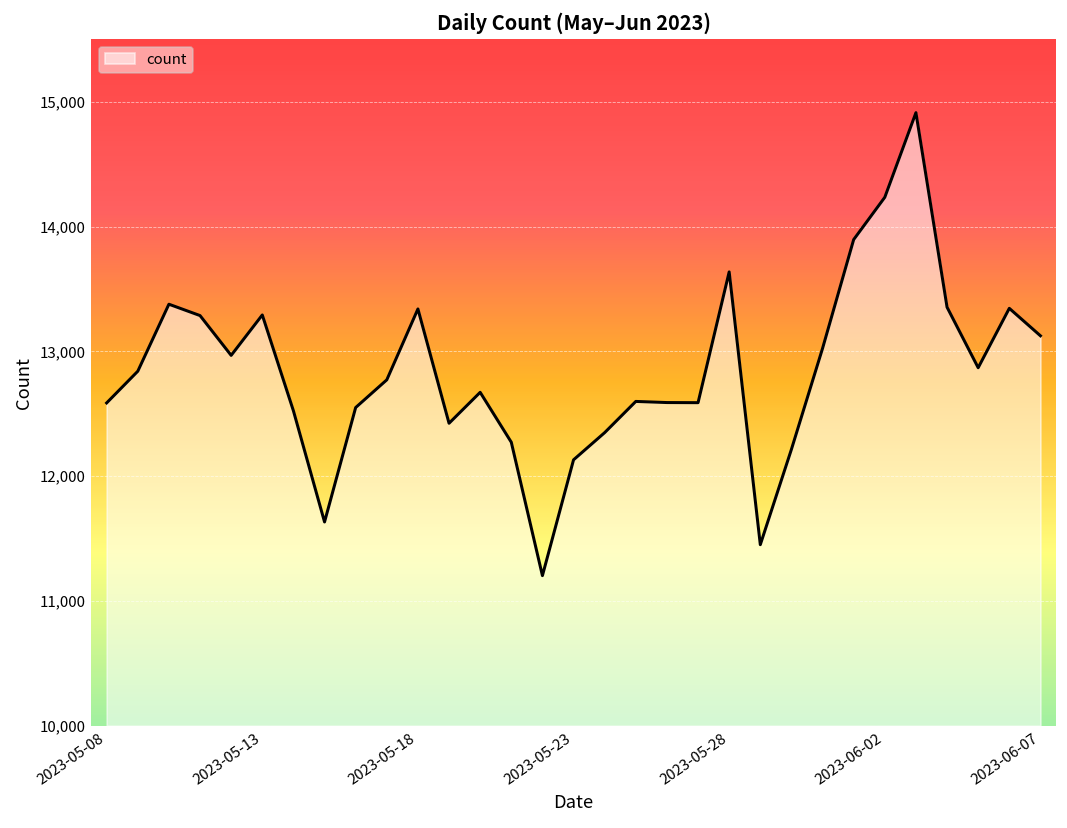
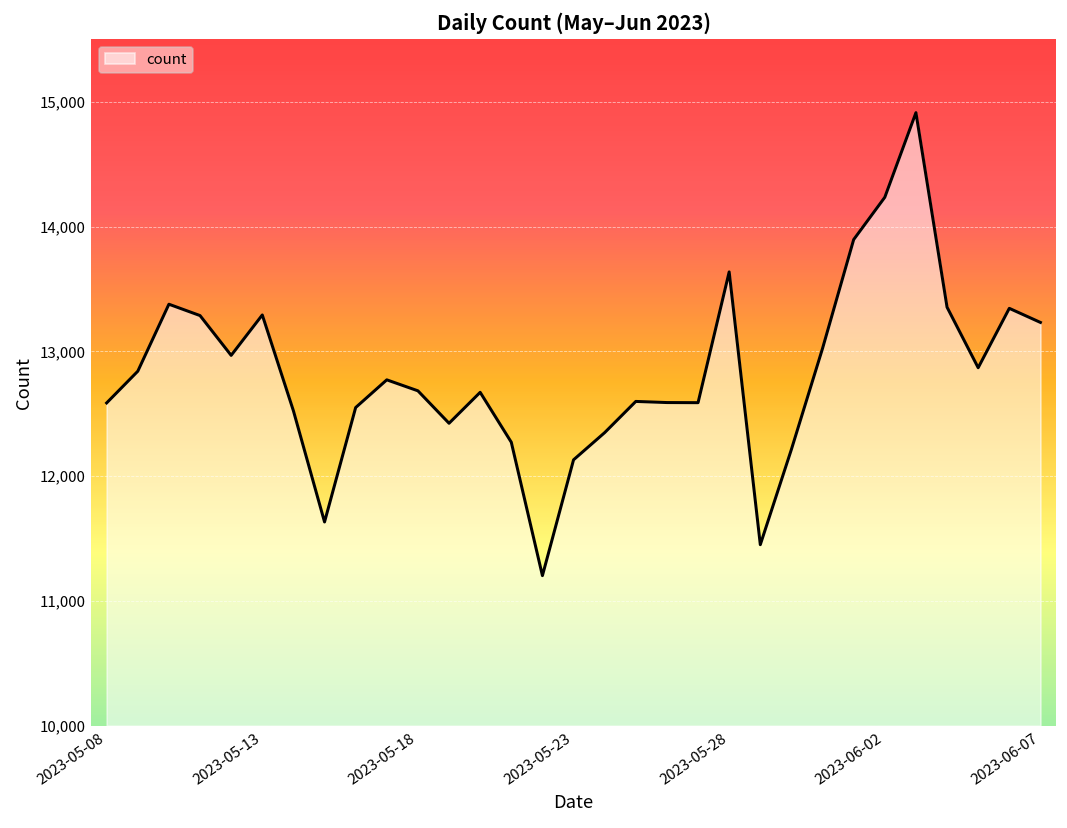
2023-05-18: 13,340 -> 12,680
2023-06-07: 13,130 -> 13,230
